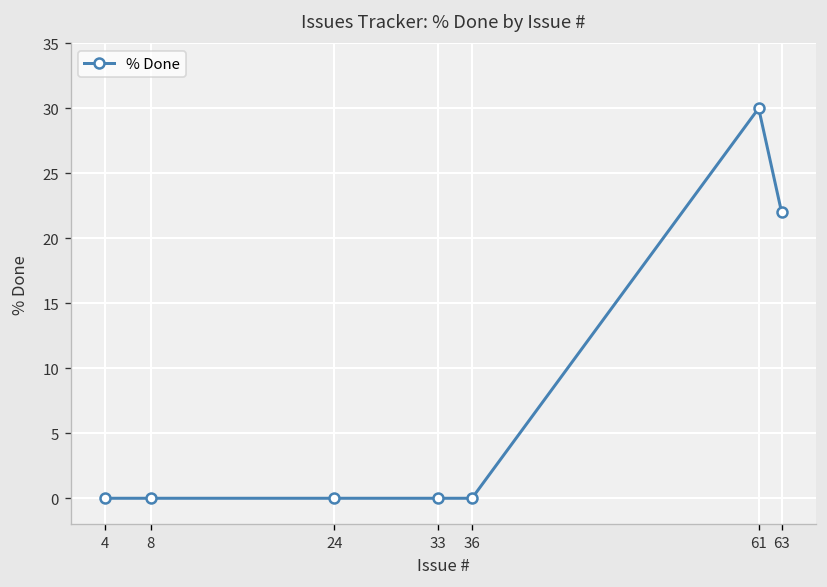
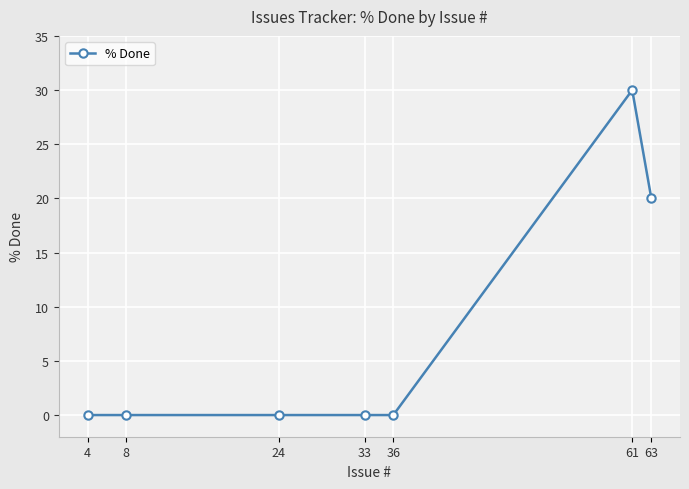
63: 22 -> 20
